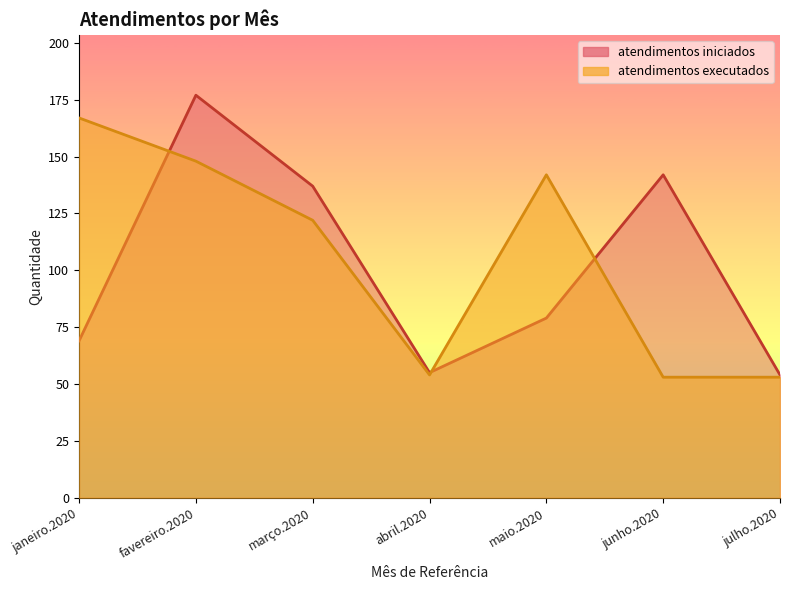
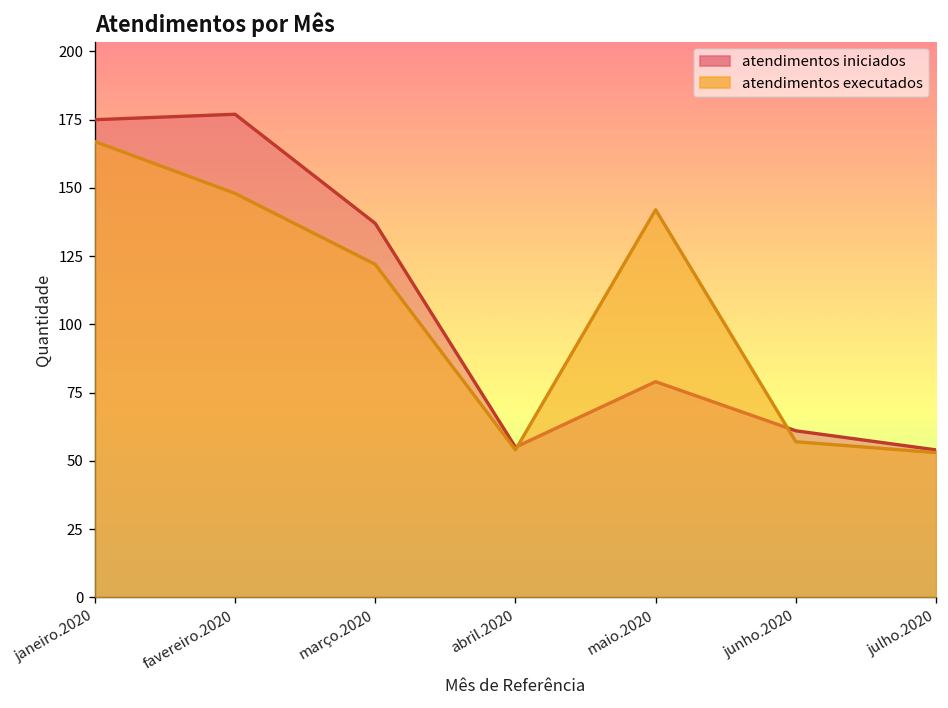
atendimentos iniciados, janeiro.2020: 69 -> 175
atendimentos iniciados, junho.2020: 142 -> 61
atendimentos executados, junho.2020: 53 -> 57
